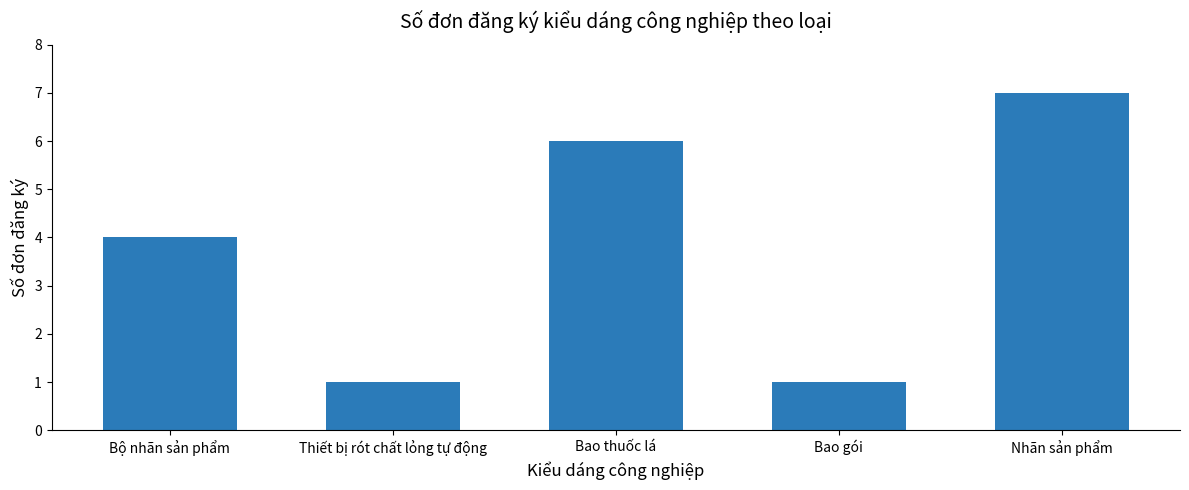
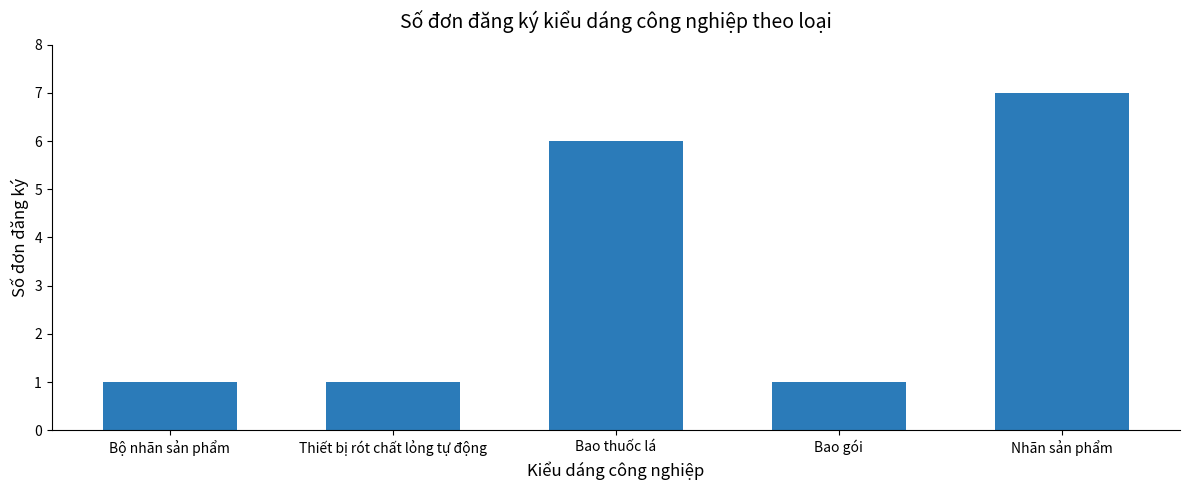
Bộ nhãn sản phẩm: 4 -> 1
